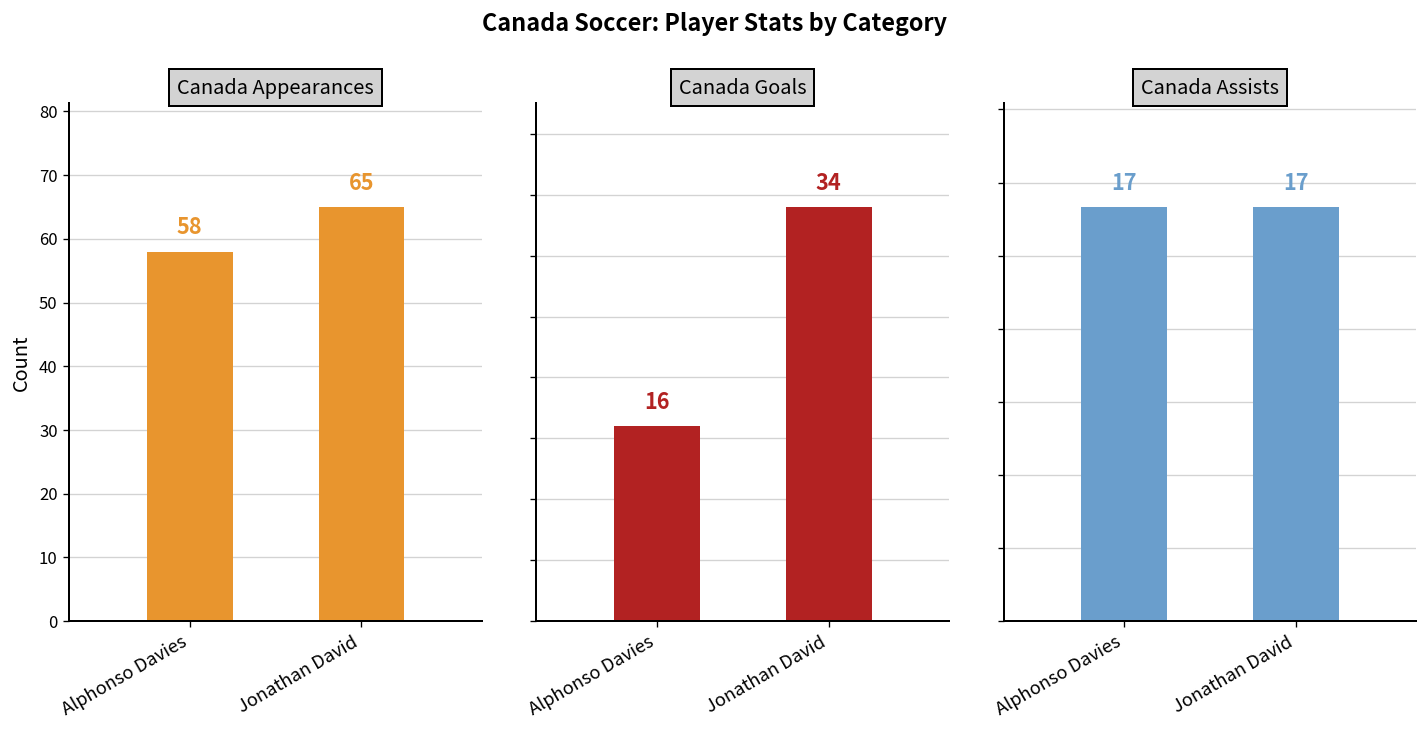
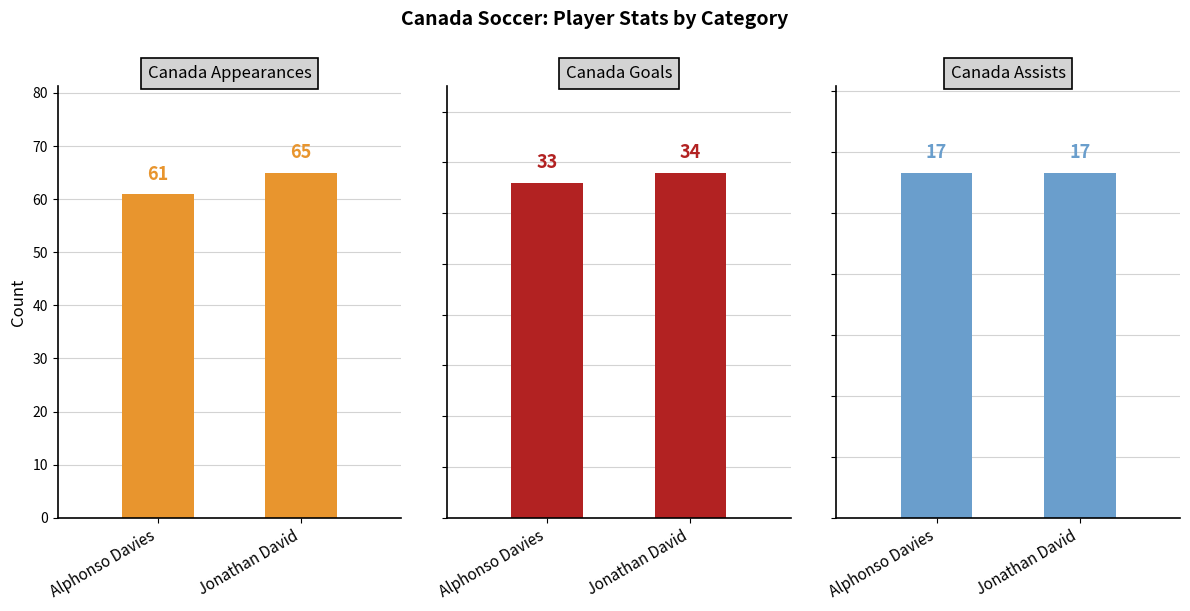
Canada Appearances, Alphonso Davies: 58 -> 61
Canada Goals, Alphonso Davies: 16 -> 33
